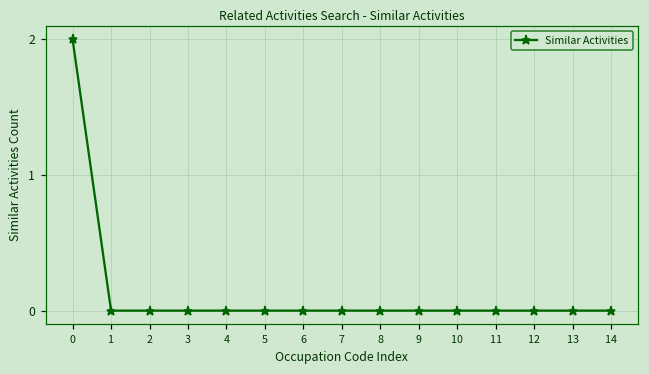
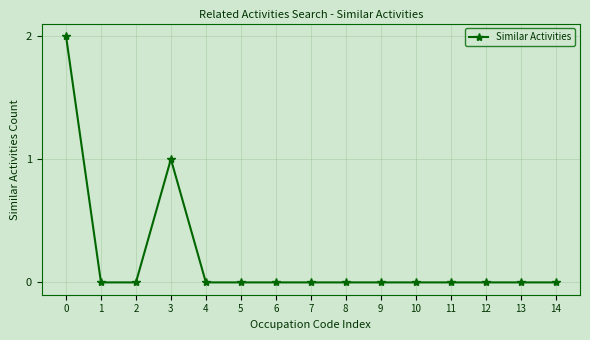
3: 0 -> 1
